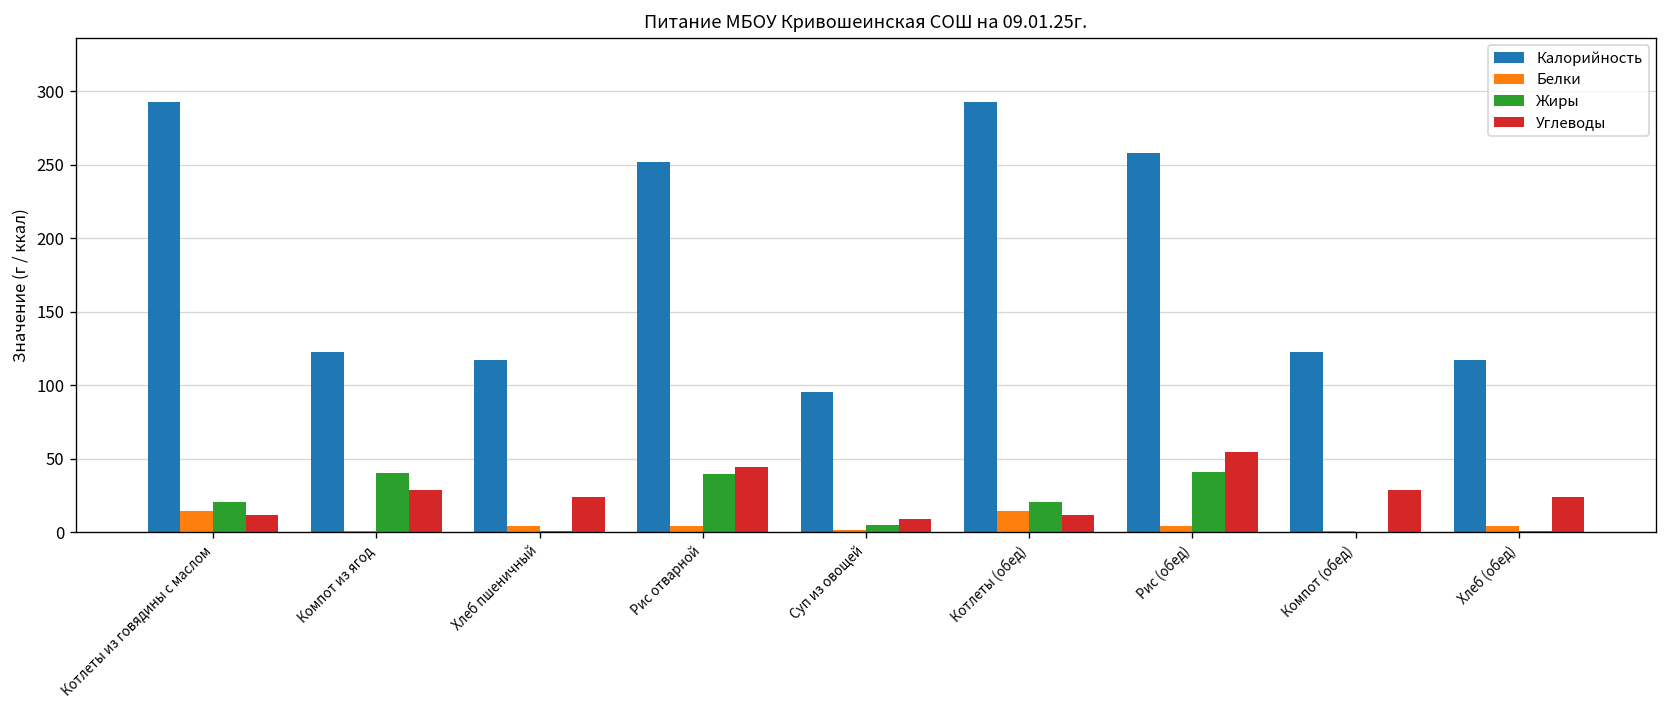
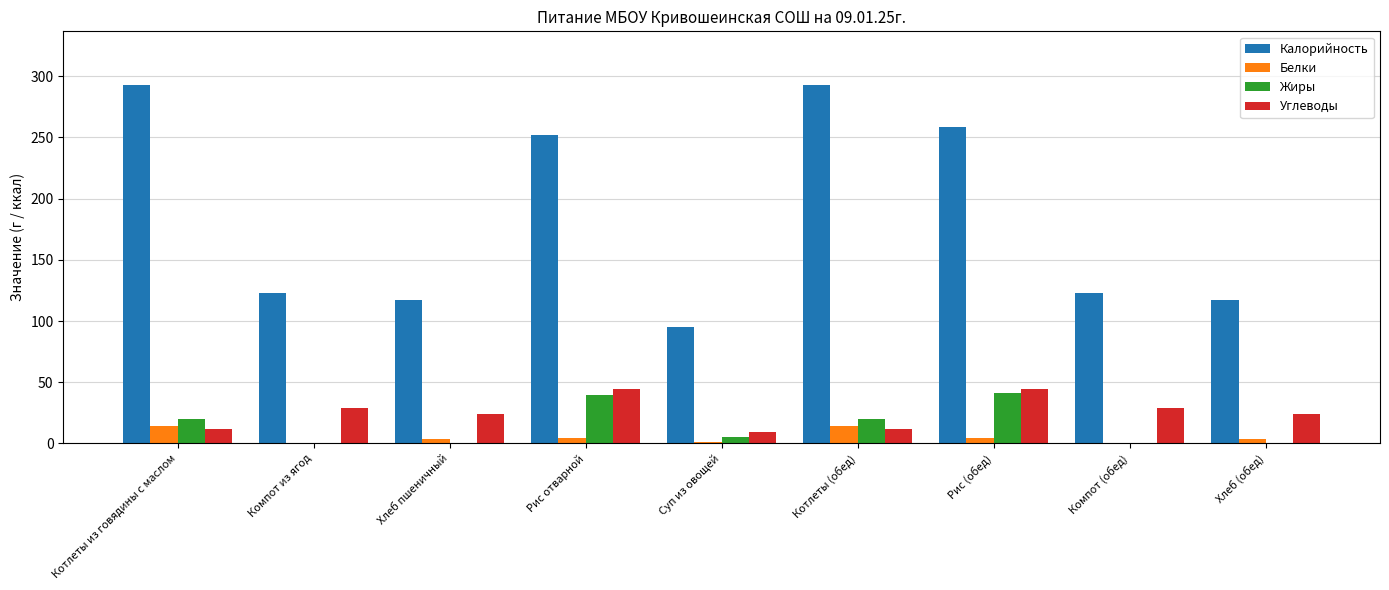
Жиры, Компот из ягод: 40 -> 0
Углеводы, Рис (обед): 54 -> 44
